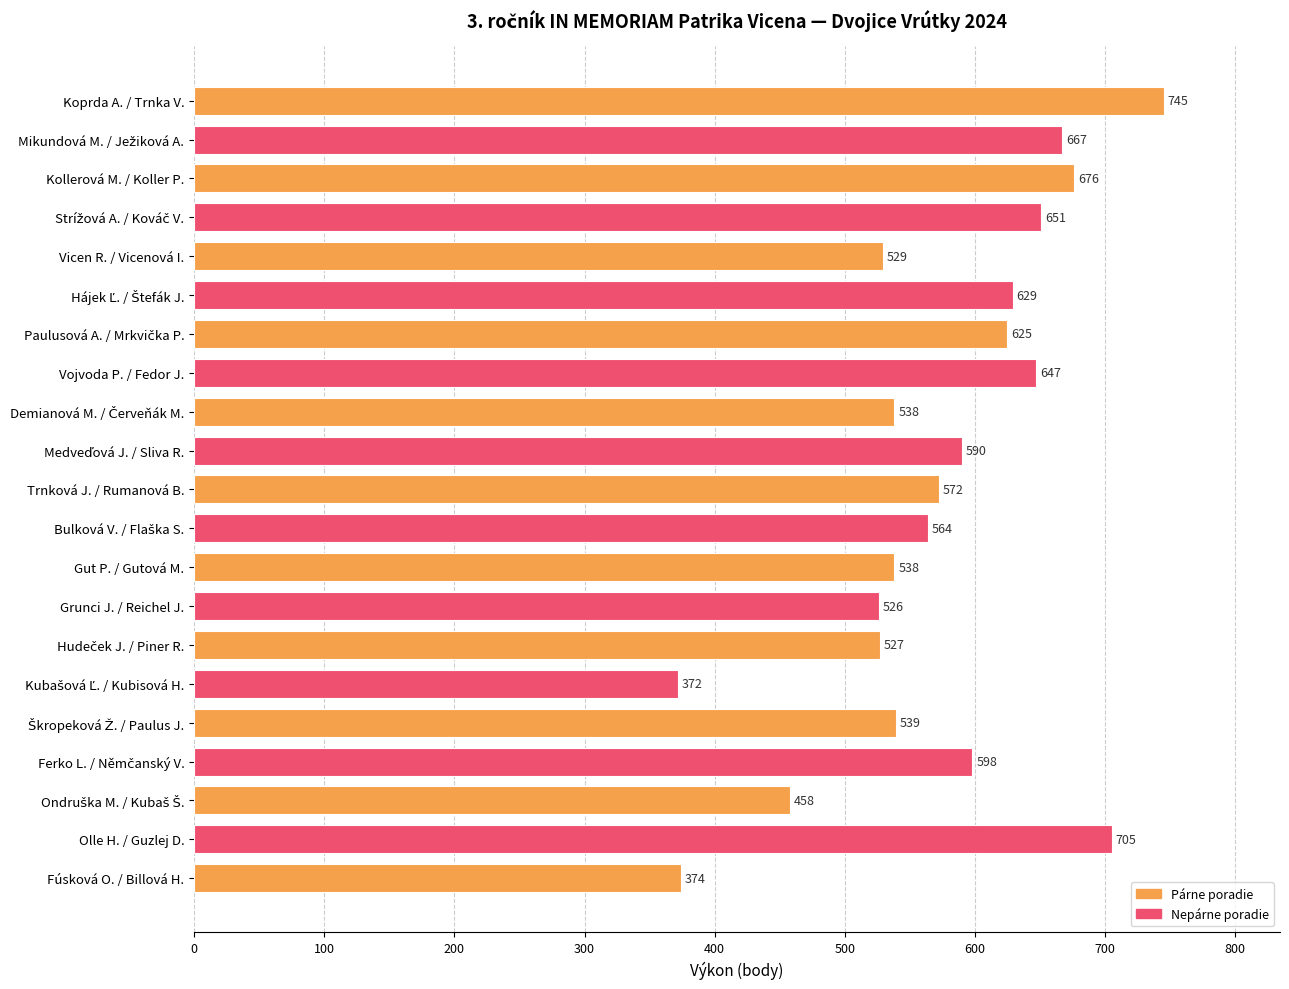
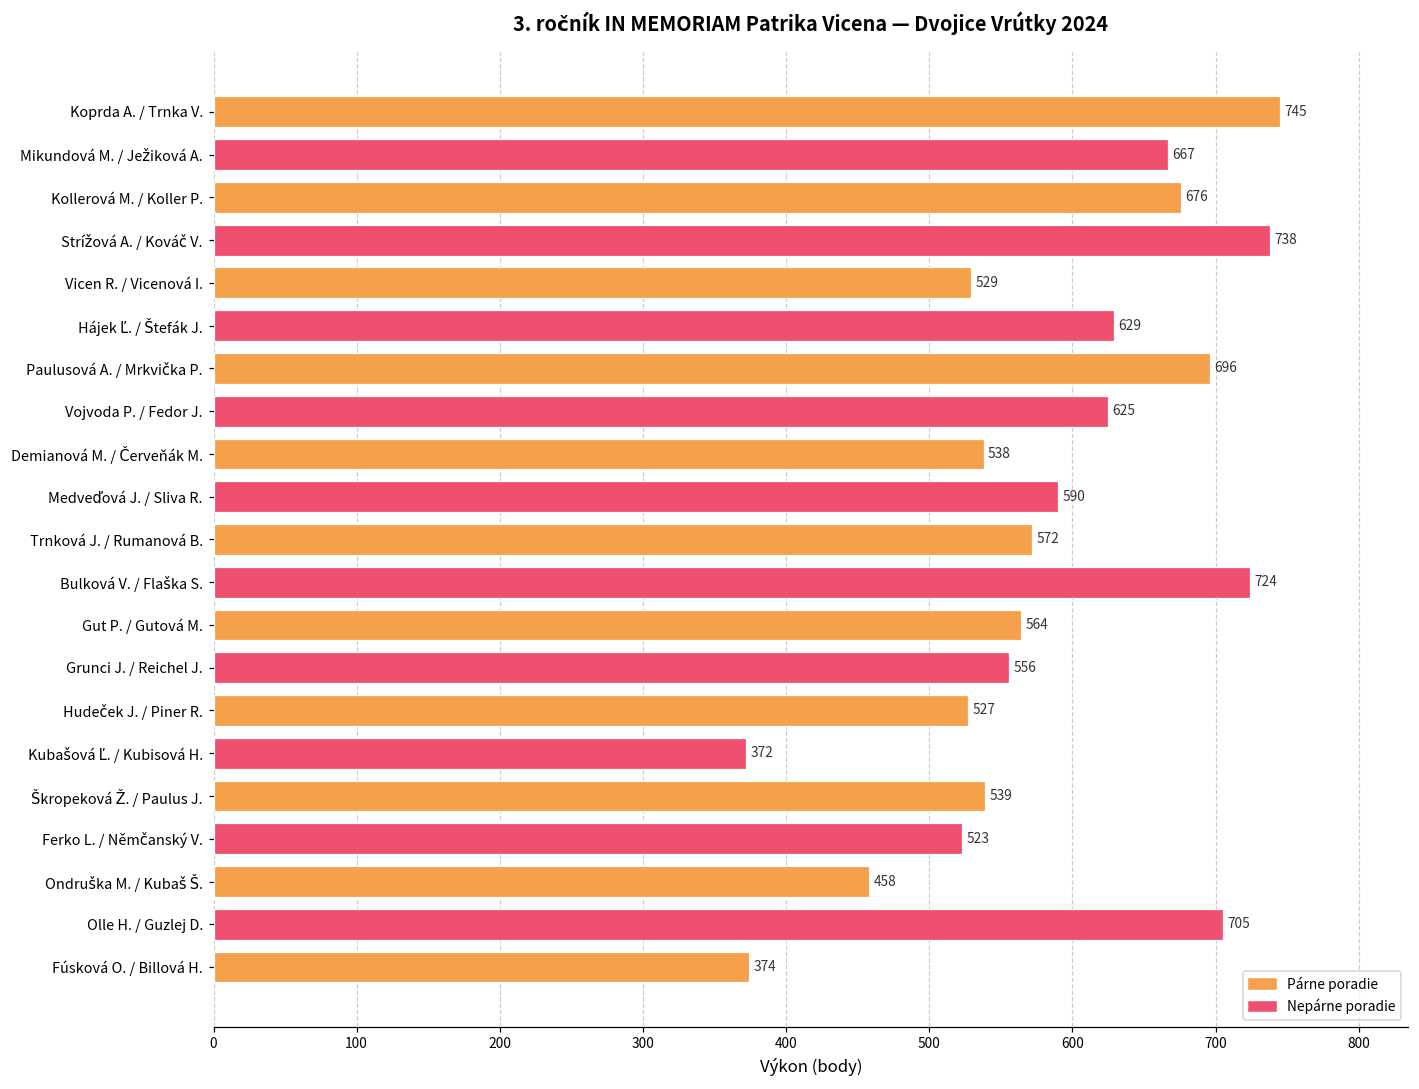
Strížová A. / Kováč V.: 651 -> 738
Paulusová A. / Mrkvička P.: 625 -> 696
Vojvoda P. / Fedor J.: 647 -> 625
Bulková V. / Flaška S.: 564 -> 724
Gut P. / Gutová M.: 538 -> 564
Grunci J. / Reichel J.: 526 -> 556
Ferko L. / Němčanský V.: 598 -> 523
